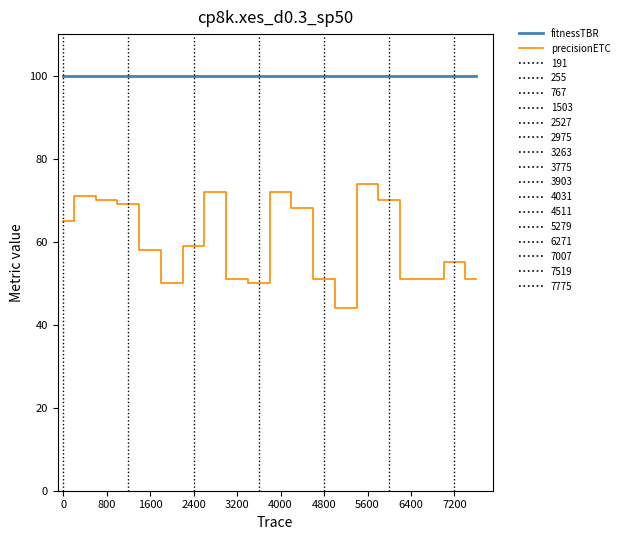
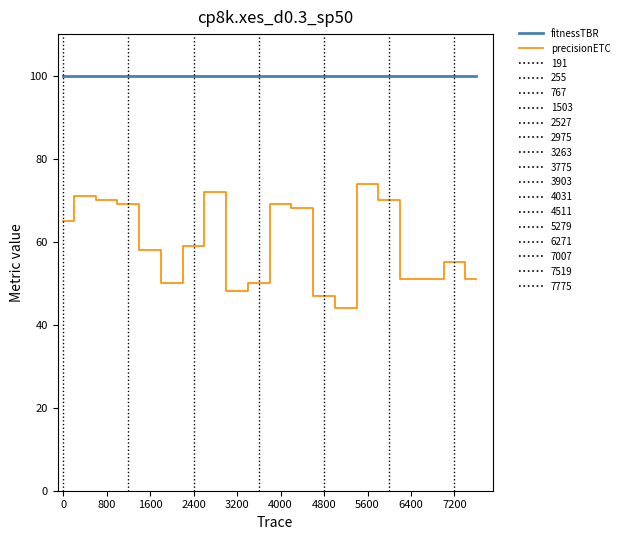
precisionETC, 3200: 51 -> 48
precisionETC, 4000: 72 -> 69
precisionETC, 4800: 51 -> 47
